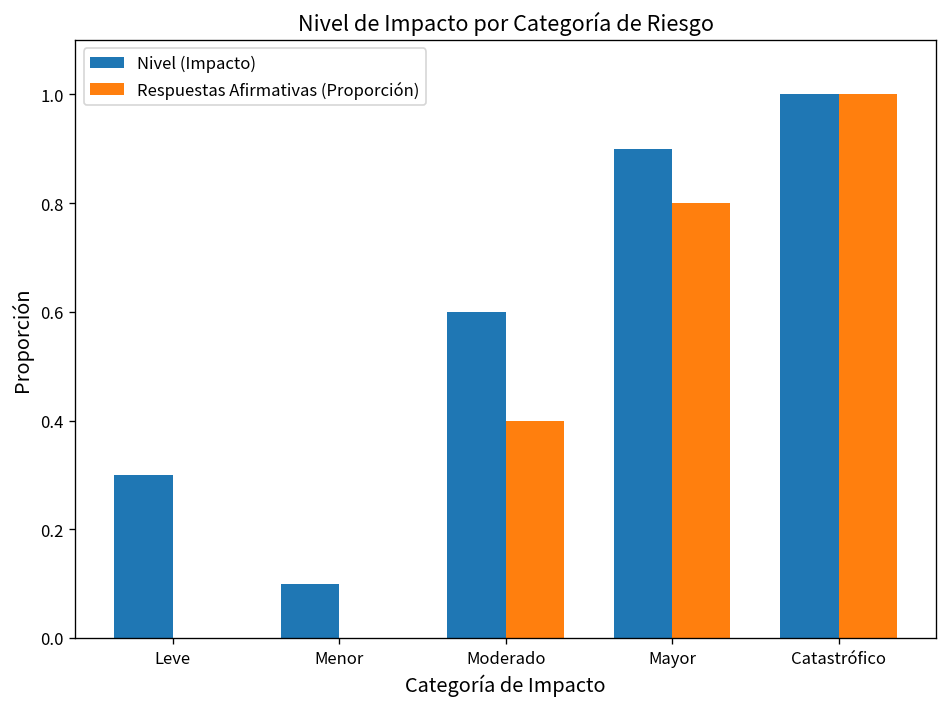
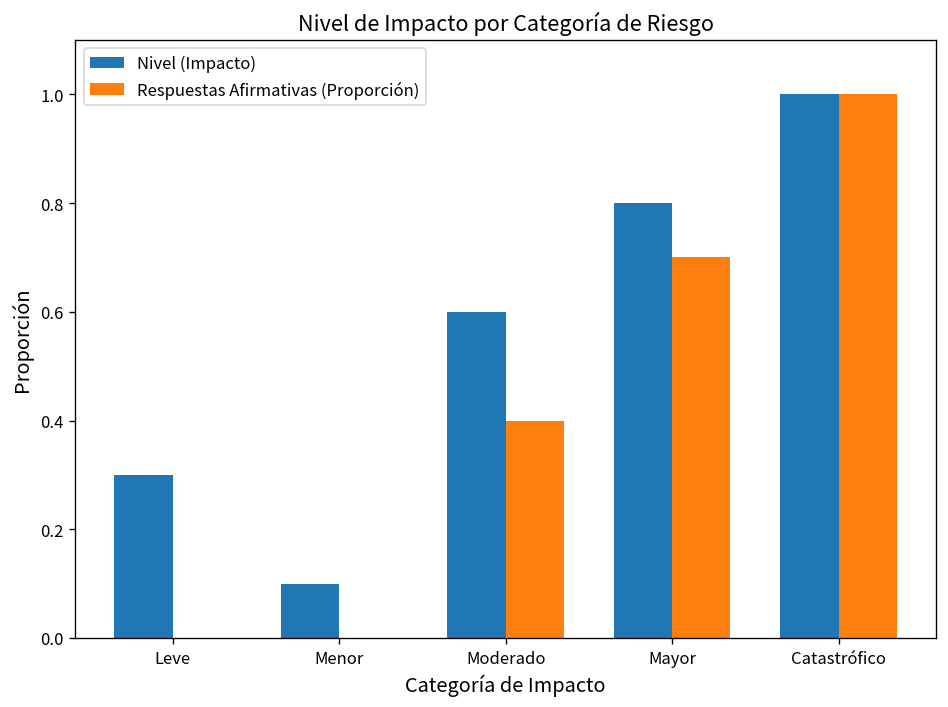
Nivel (Impacto), Mayor: 0.9 -> 0.8
Respuestas Afirmativas (Proporción), Mayor: 0.8 -> 0.7
